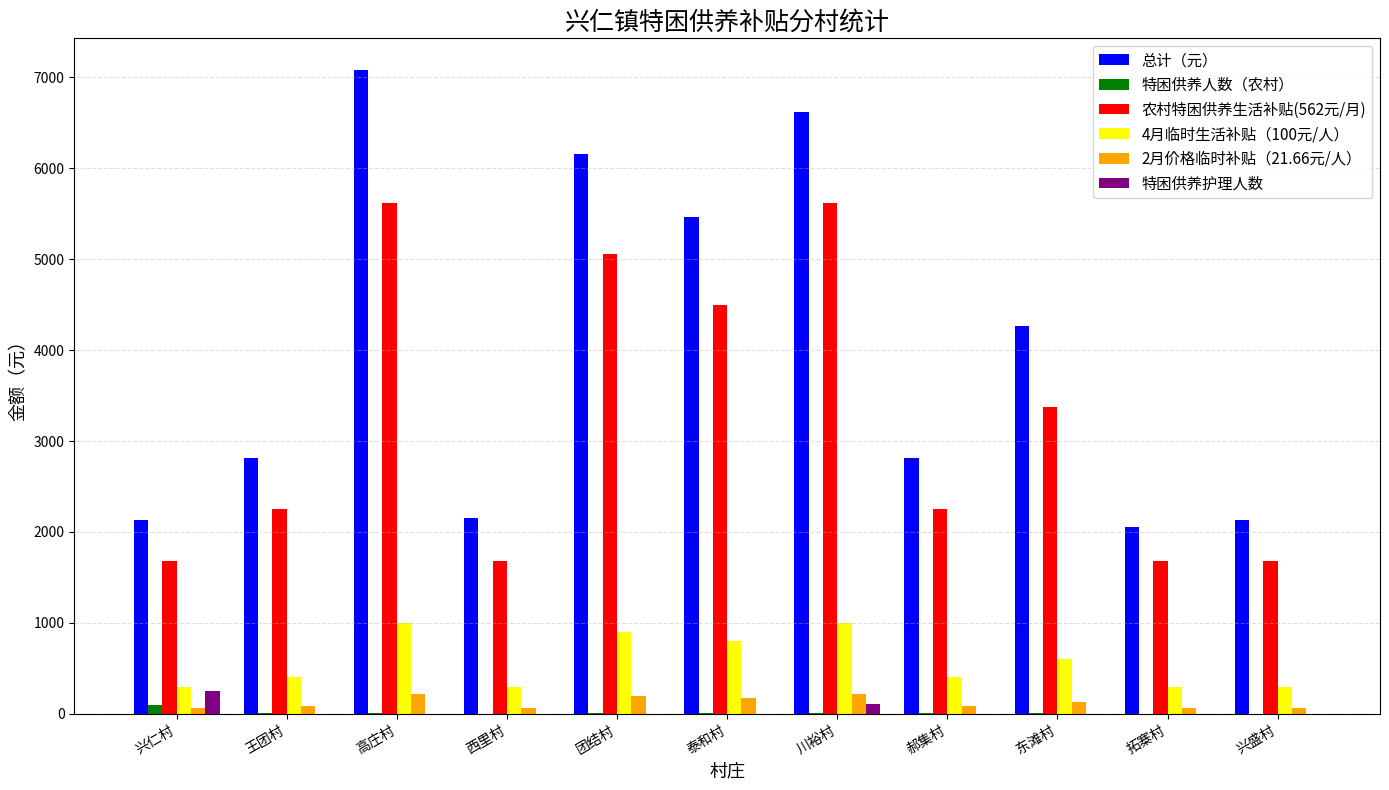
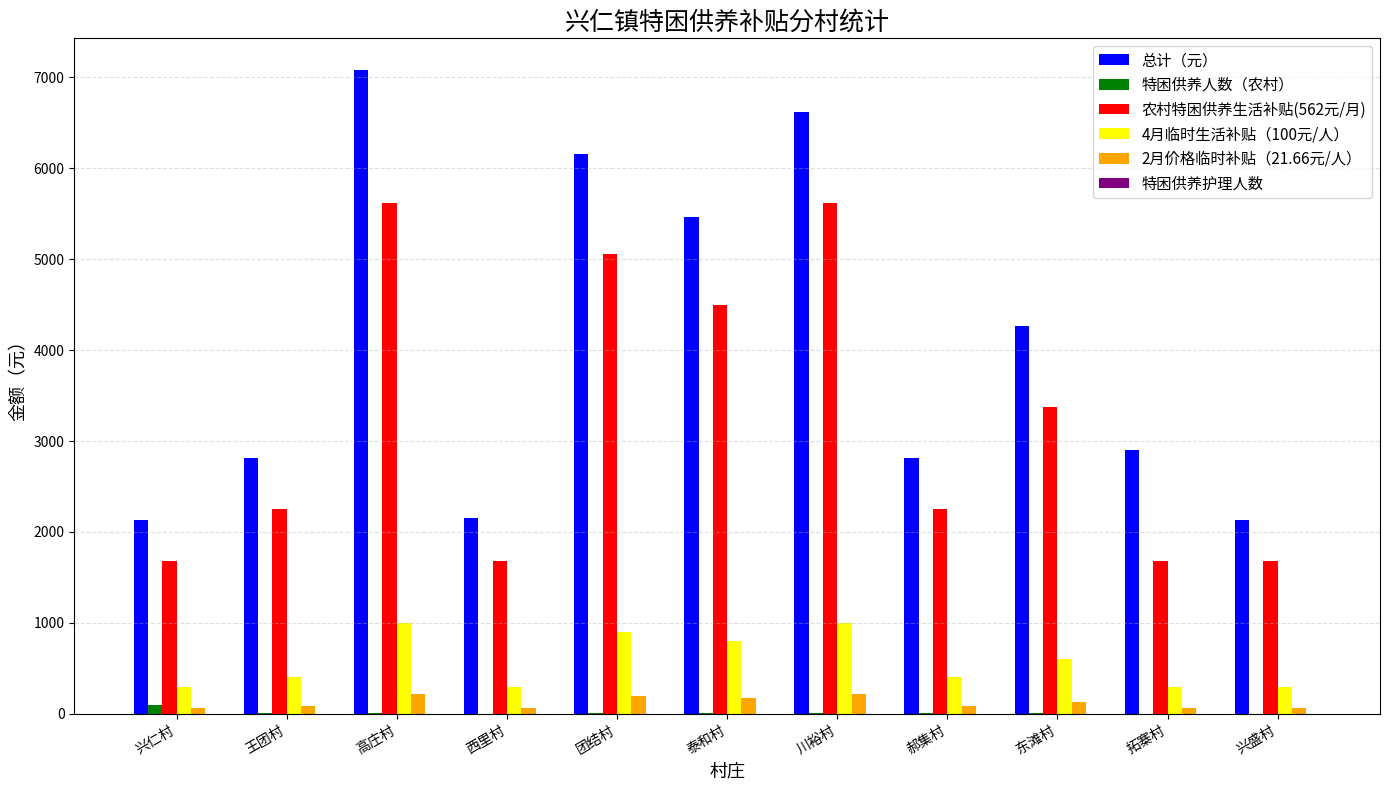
特困供养护理人数, 兴仁村: 300 -> 0
特困供养护理人数, 川裕村: 100 -> 0
总计（元）, 拓寨村: 2100 -> 2900
